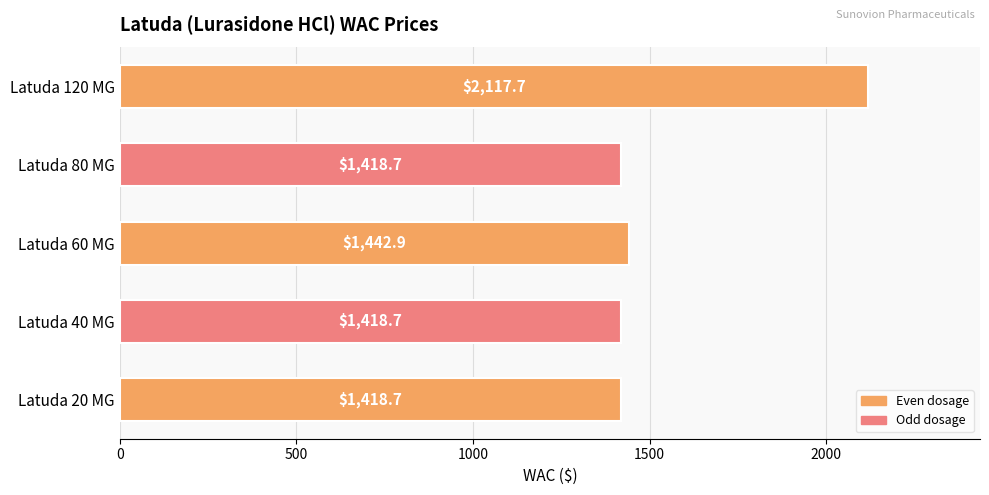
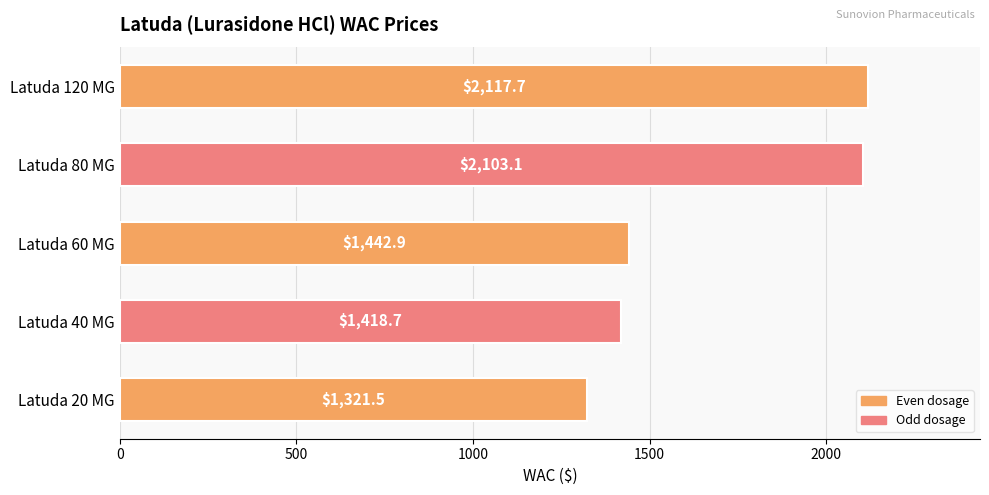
Latuda 80 MG: $1,418.7 -> $2,103.1
Latuda 20 MG: $1,418.7 -> $1,321.5
